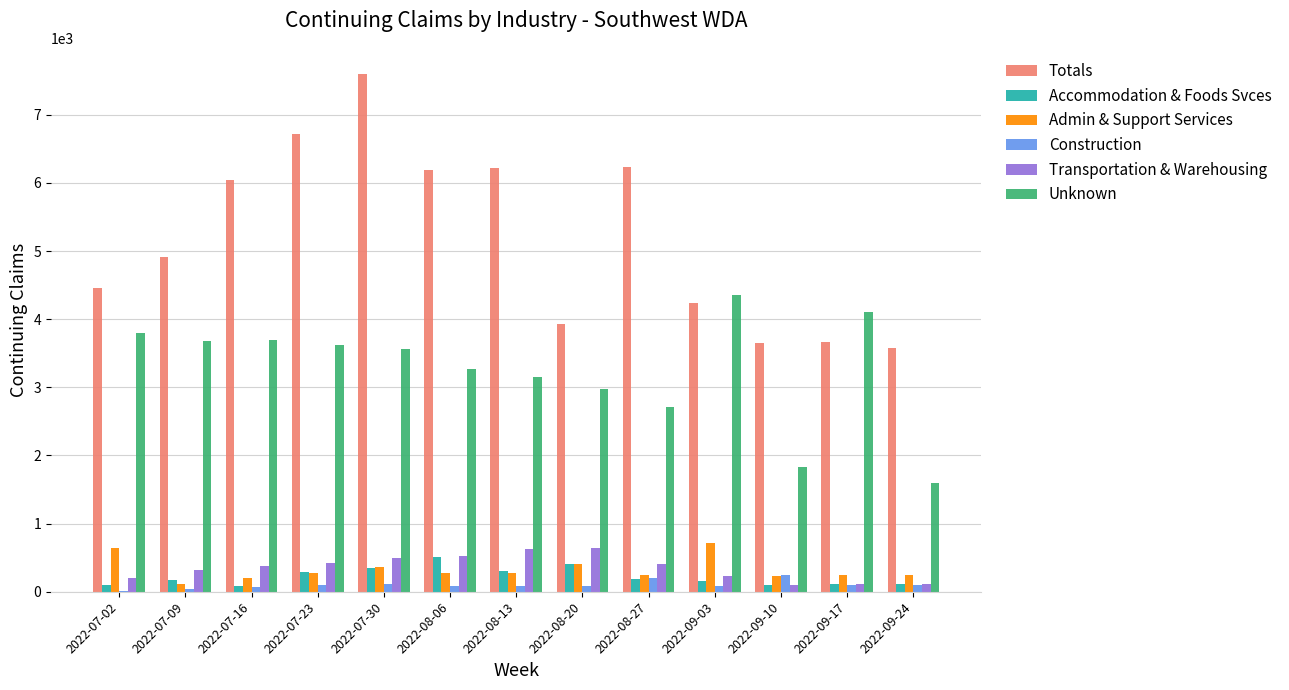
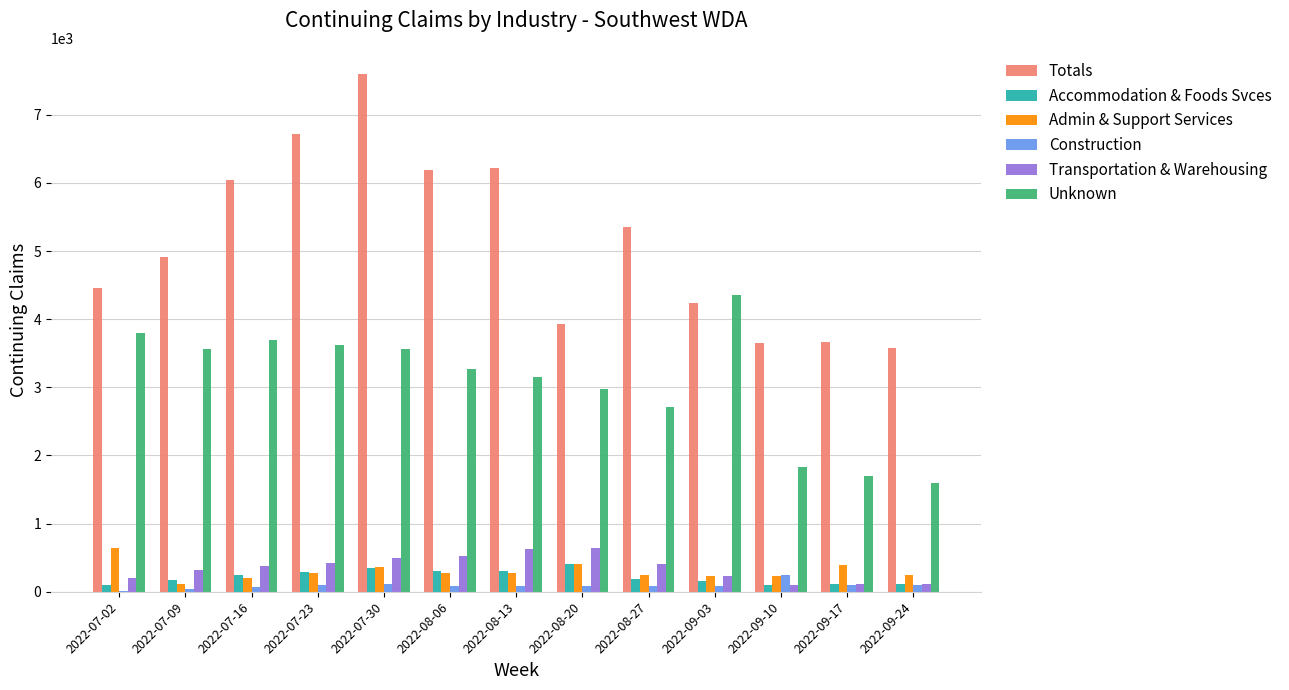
Unknown, 2022-07-09: 3700 -> 3600
Accommodation & Foods Svces, 2022-07-16: 100 -> 300
Accommodation & Foods Svces, 2022-08-06: 500 -> 300
Totals, 2022-08-27: 6200 -> 5400
Construction, 2022-08-27: 200 -> 100
Admin & Support Services, 2022-09-03: 700 -> 200
Admin & Support Services, 2022-09-17: 200 -> 400
Unknown, 2022-09-17: 4100 -> 1700
